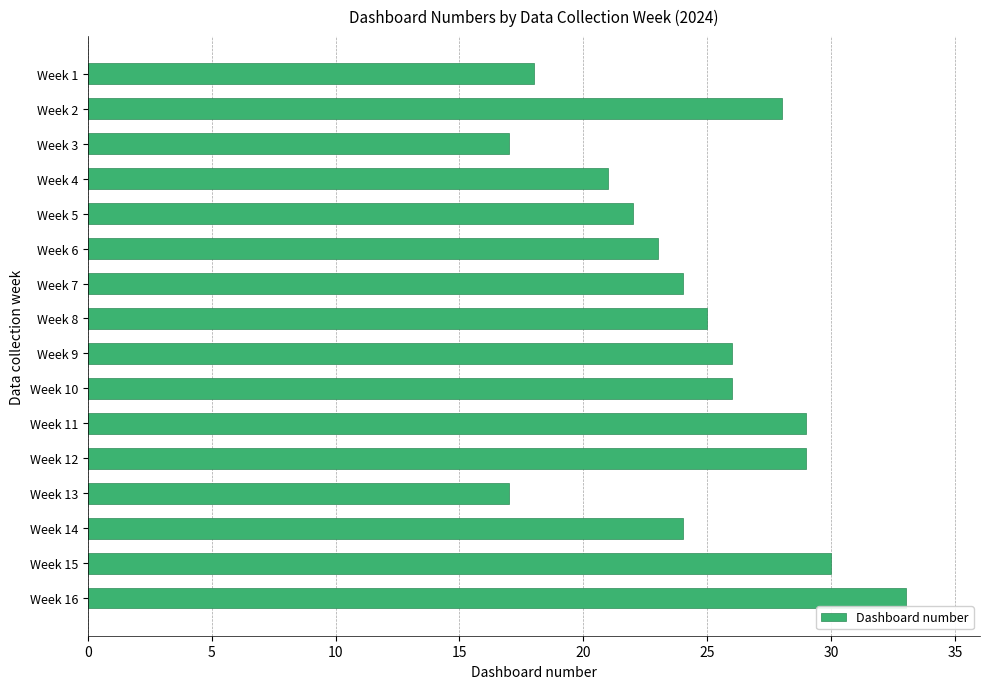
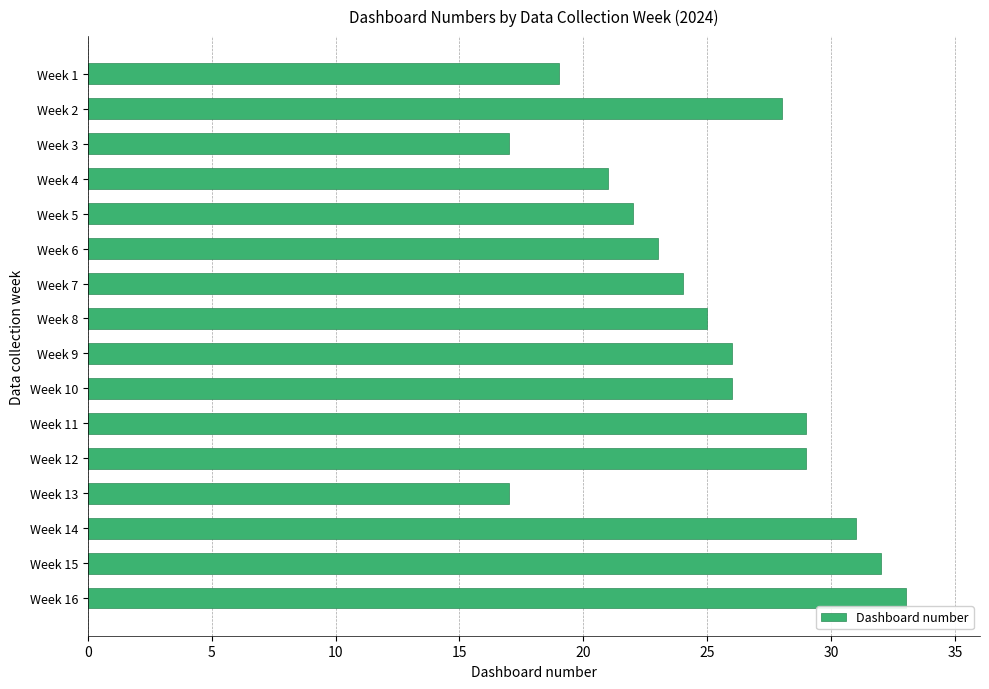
Week 1: 18 -> 19
Week 14: 24 -> 31
Week 15: 30 -> 32
